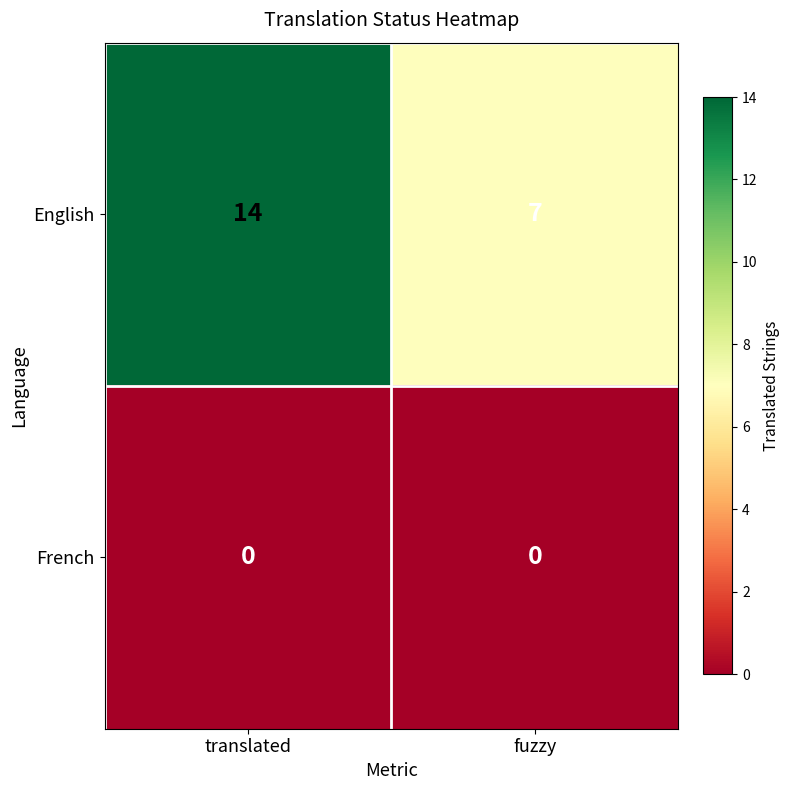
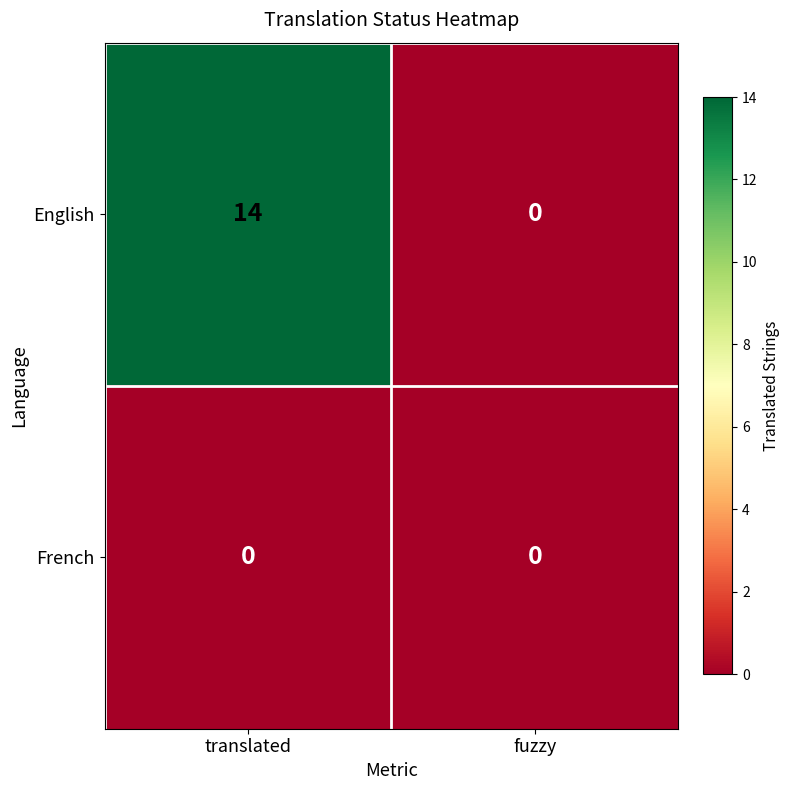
English, fuzzy: 7 -> 0
